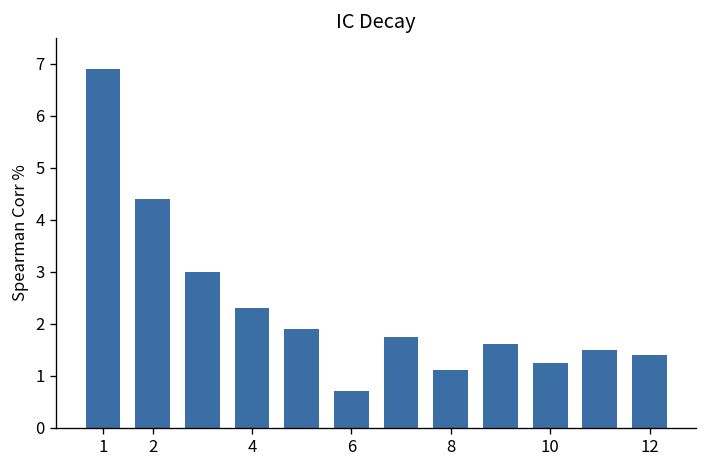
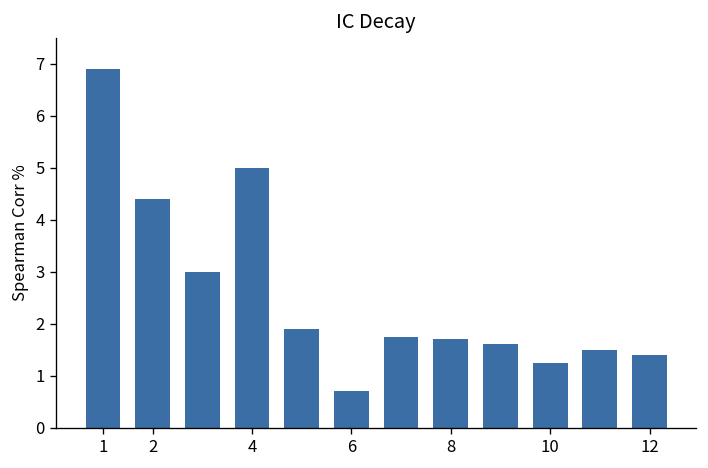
4: 2.3 -> 5.0
8: 1.1 -> 1.7
